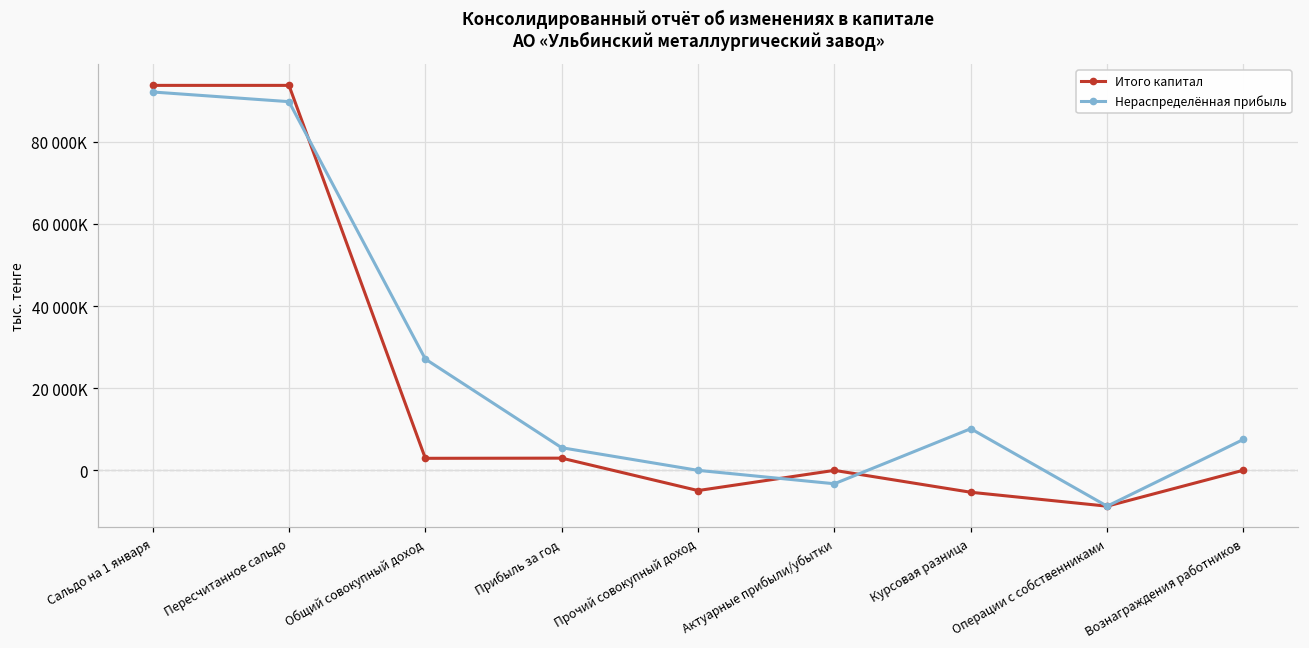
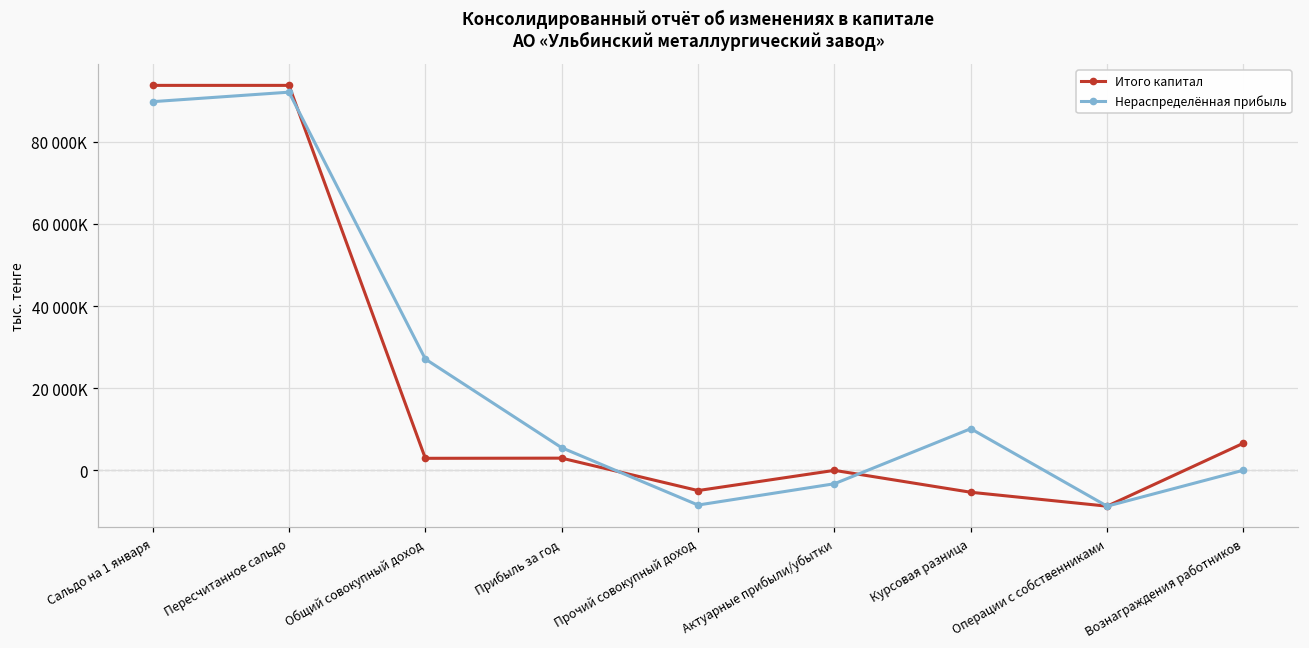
Нераспределённая прибыль, Сальдо на 1 января: 92000000 -> 90000000
Нераспределённая прибыль, Пересчитанное сальдо: 90000000 -> 92000000
Нераспределённая прибыль, Прочий совокупный доход: 0 -> -8000000
Итого капитал, Вознаграждения работников: 0 -> 7000000
Нераспределённая прибыль, Вознаграждения работников: 8000000 -> 0
